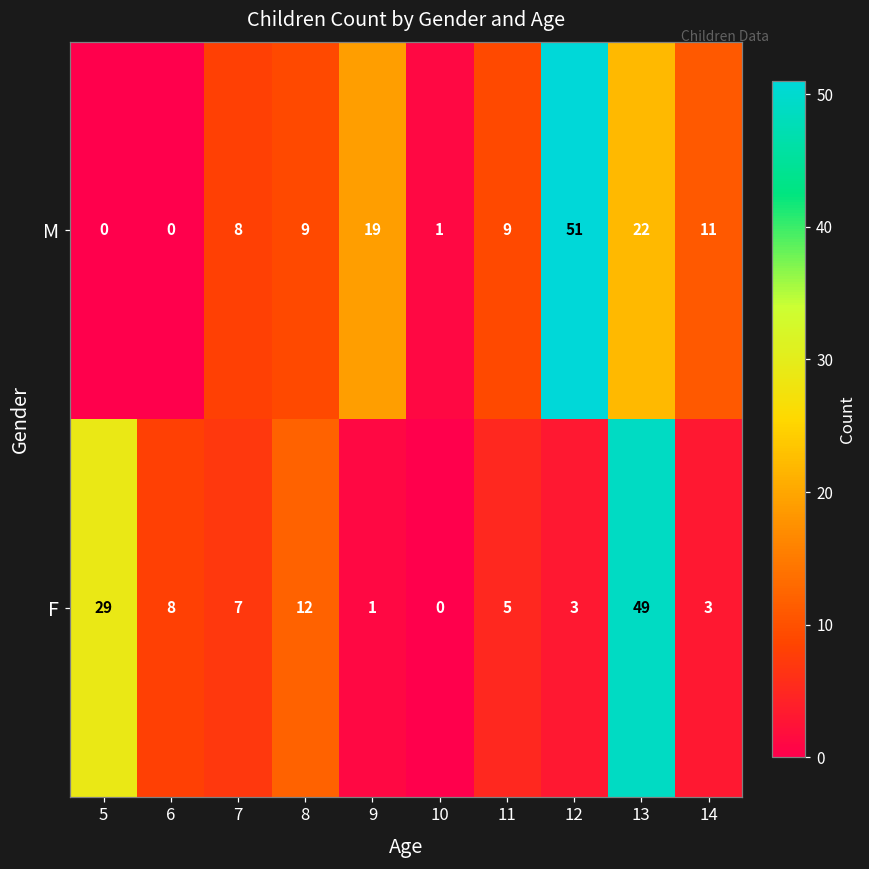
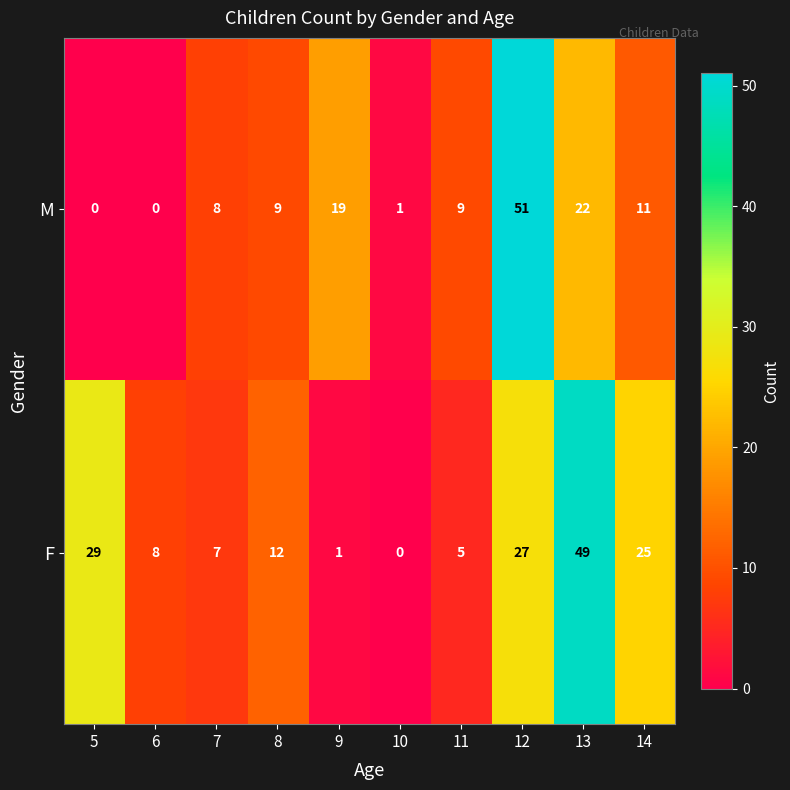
F, 12: 3 -> 27
F, 14: 3 -> 25
